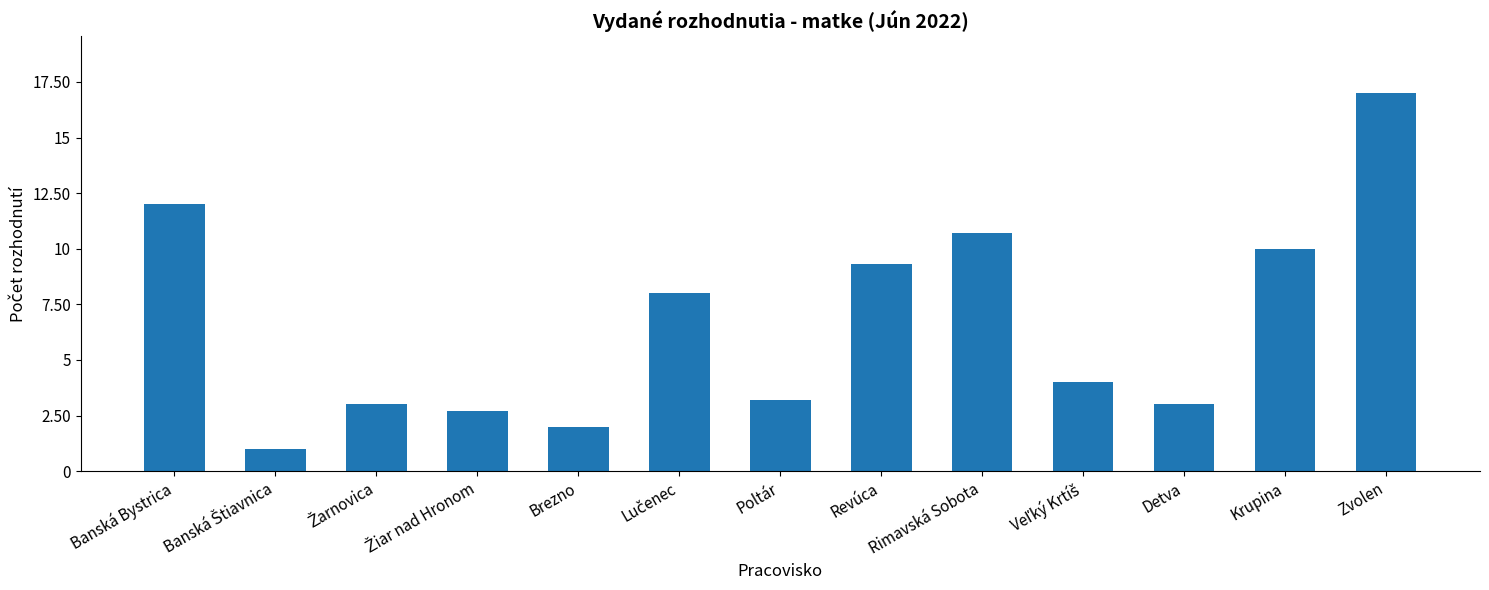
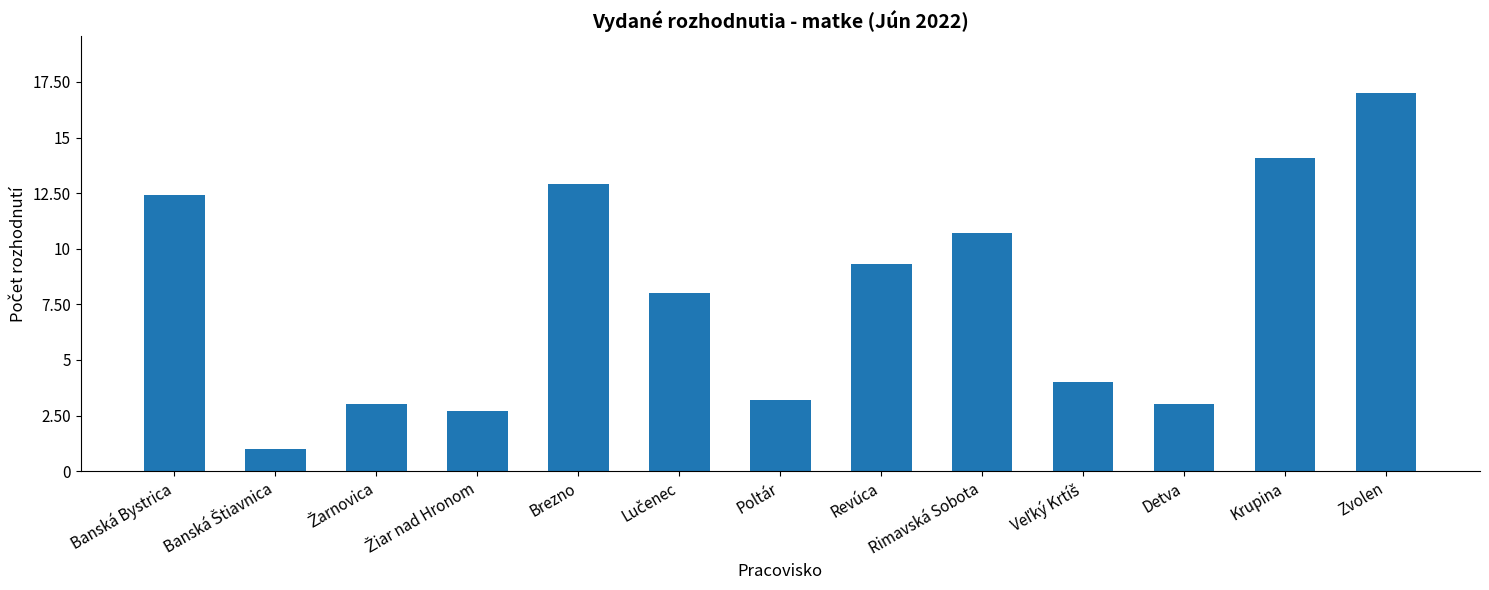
Banská Bystrica: 12.0 -> 12.4
Brezno: 2.0 -> 12.9
Krupina: 10.0 -> 14.1
